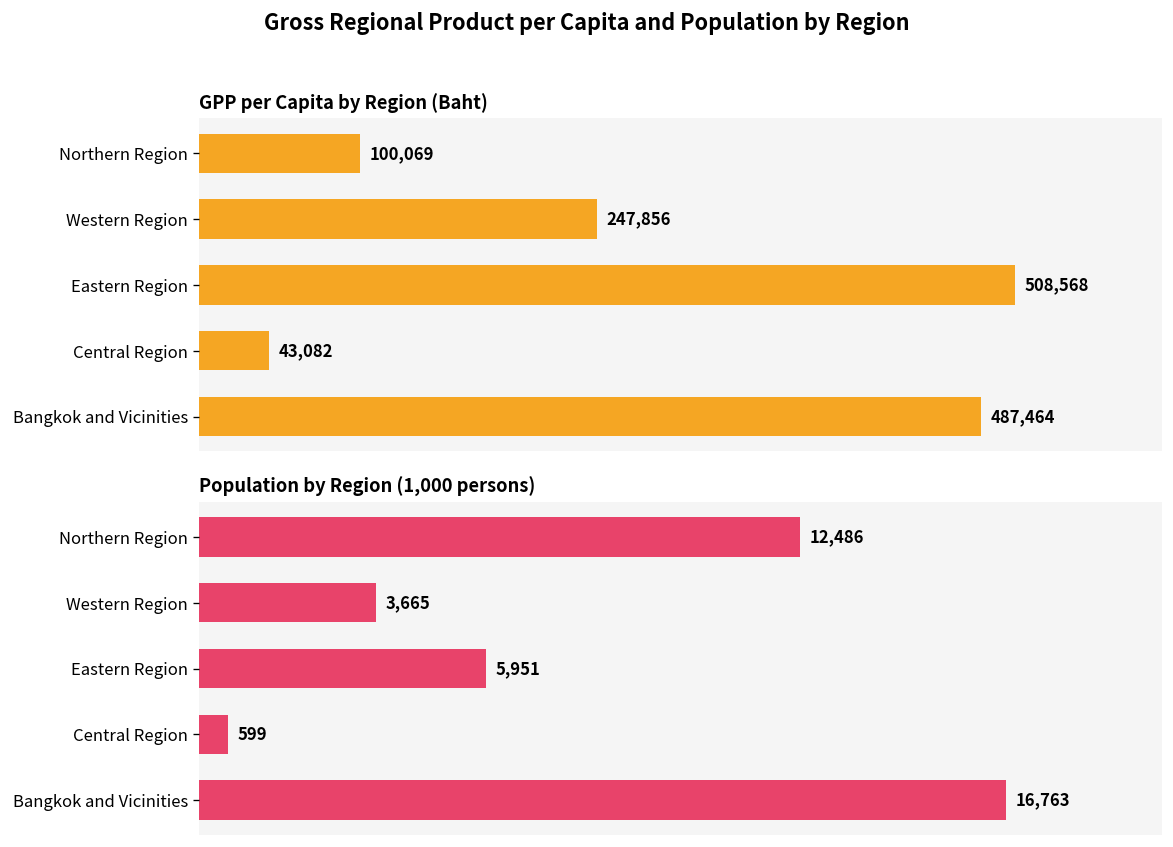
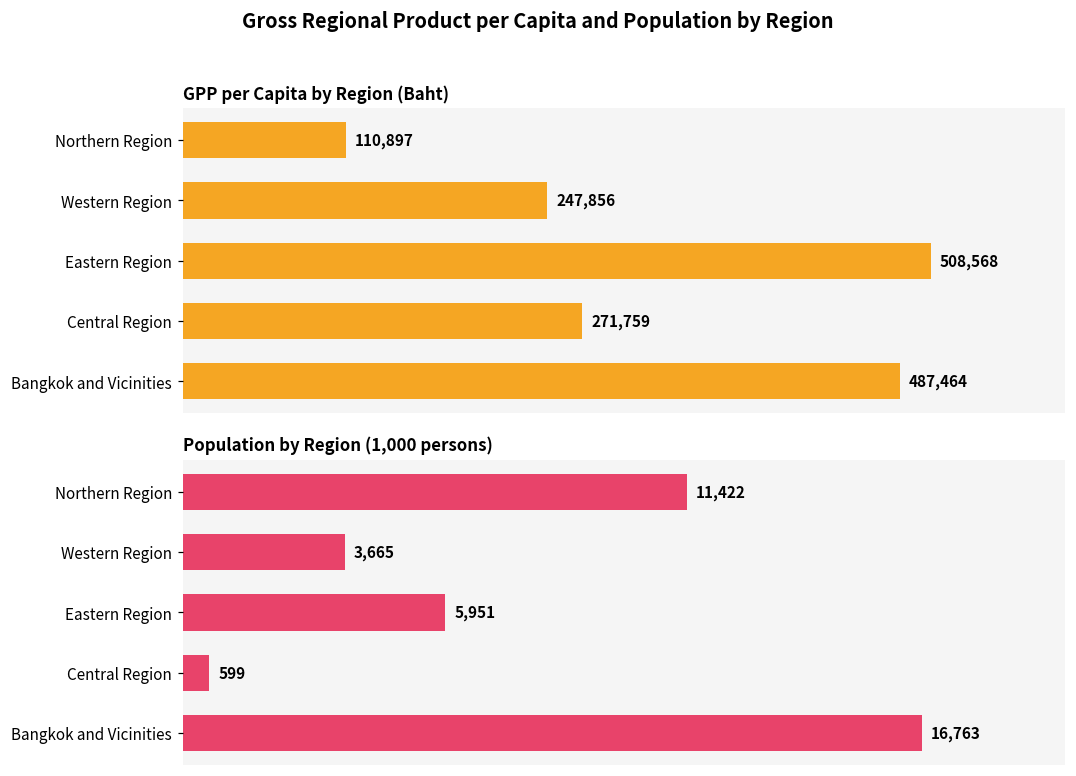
GPP per Capita by Region (Baht), Northern Region: 100,069 -> 110,897
GPP per Capita by Region (Baht), Central Region: 43,082 -> 271,759
Population by Region (1,000 persons), Northern Region: 12,486 -> 11,422
